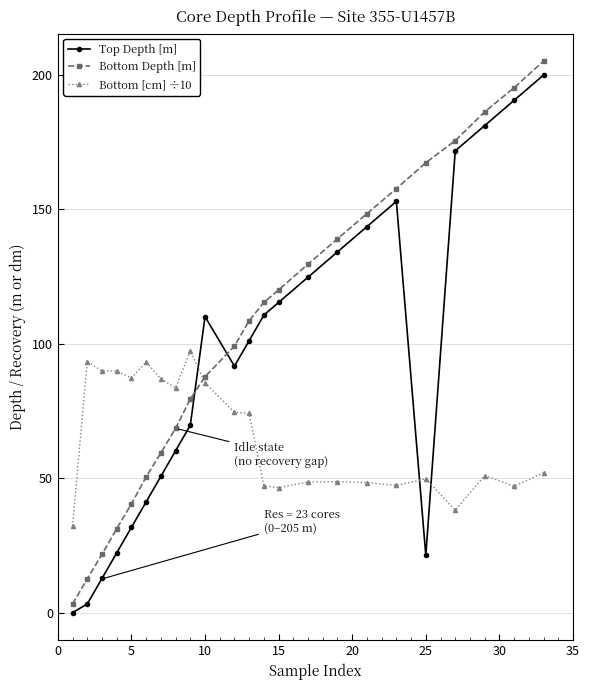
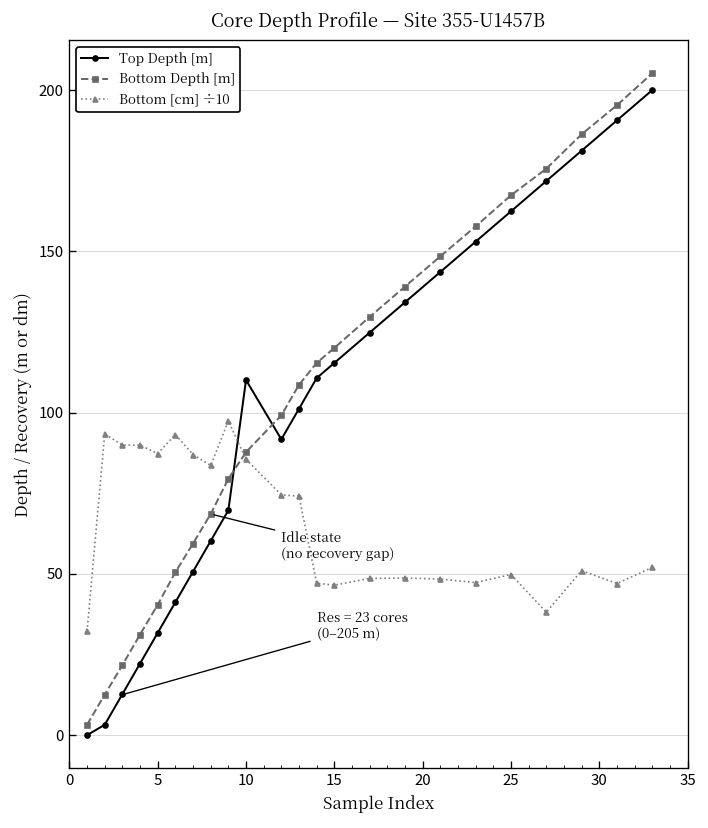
Top Depth [m], 25: 21 -> 162
